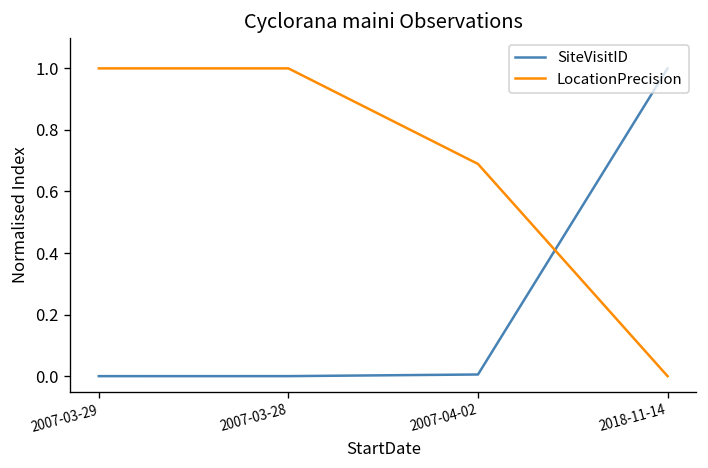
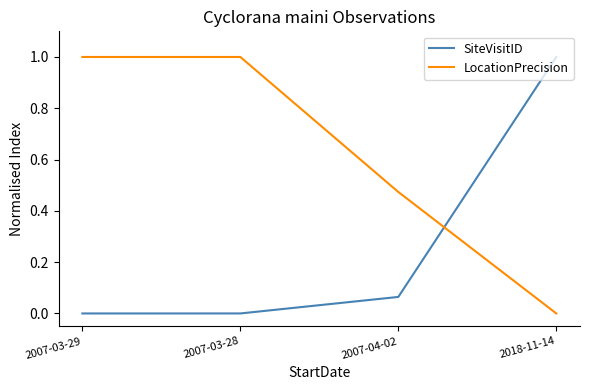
SiteVisitID, 2007-04-02: 0.01 -> 0.06
LocationPrecision, 2007-04-02: 0.69 -> 0.47
